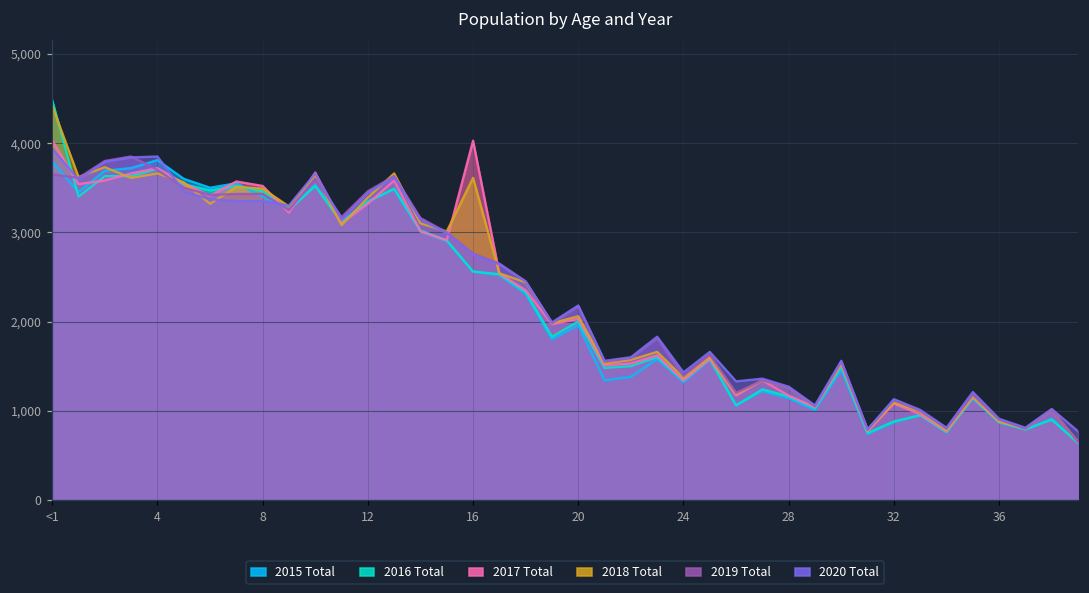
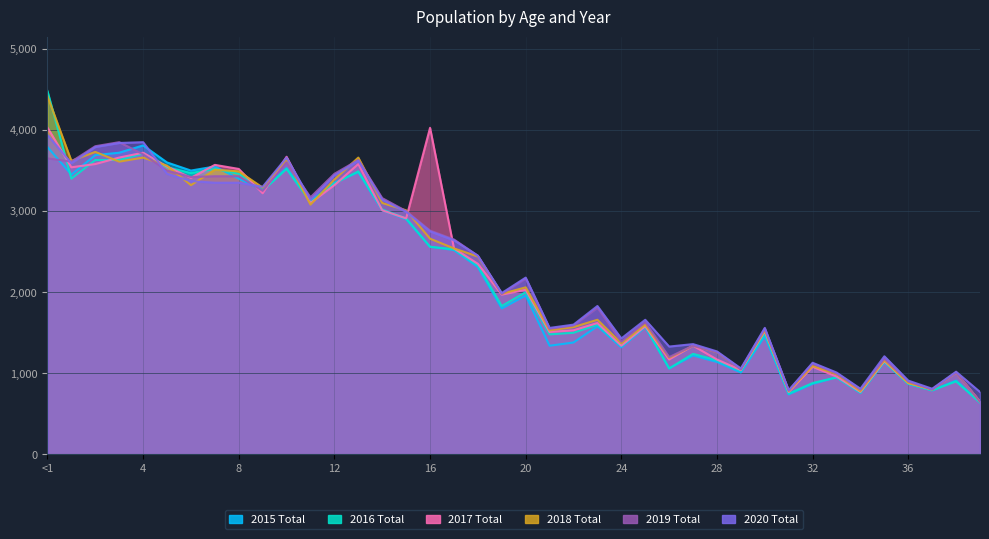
2018 Total, 16: 3,600 -> 2,700
